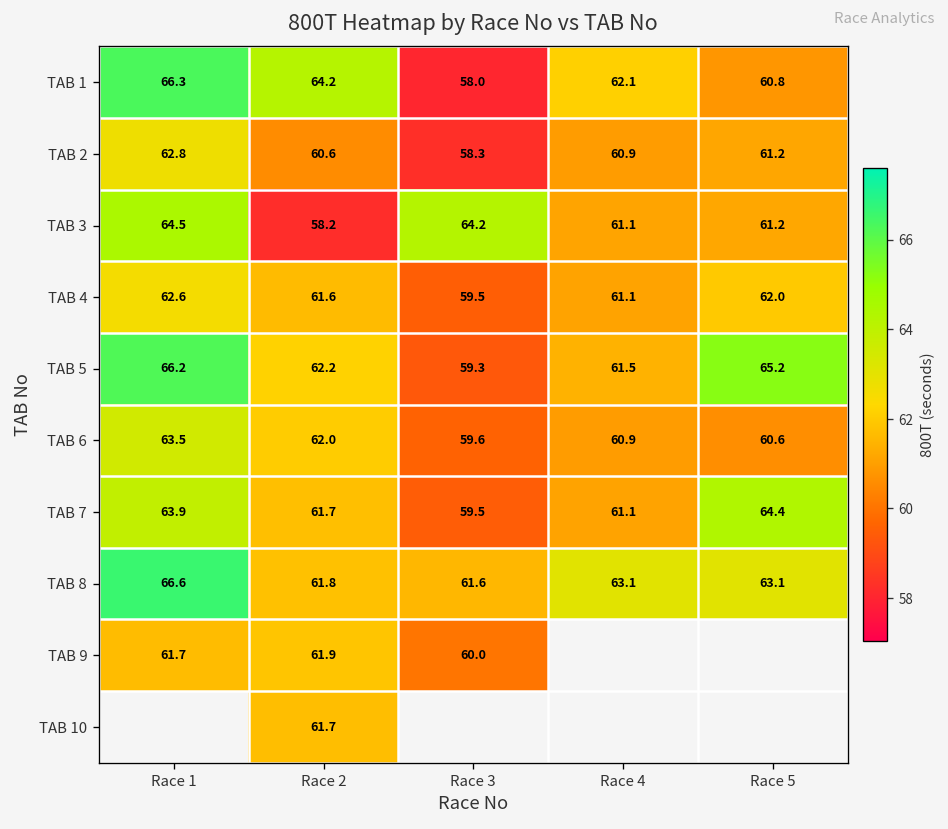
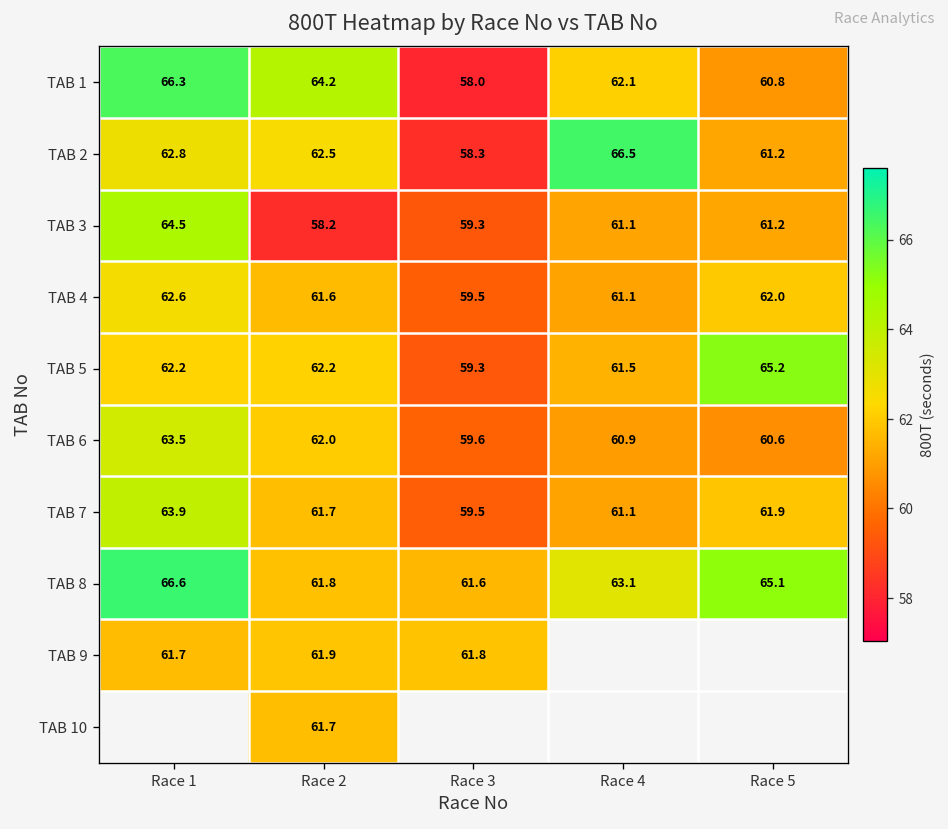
TAB 2, Race 2: 60.6 -> 62.5
TAB 2, Race 4: 60.9 -> 66.5
TAB 3, Race 3: 64.2 -> 59.3
TAB 5, Race 1: 66.2 -> 62.2
TAB 7, Race 5: 64.4 -> 61.9
TAB 8, Race 5: 63.1 -> 65.1
TAB 9, Race 3: 60.0 -> 61.8
